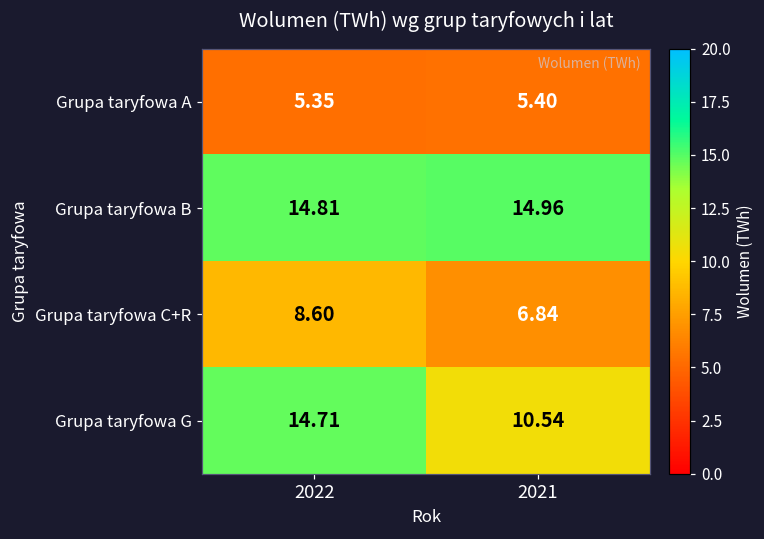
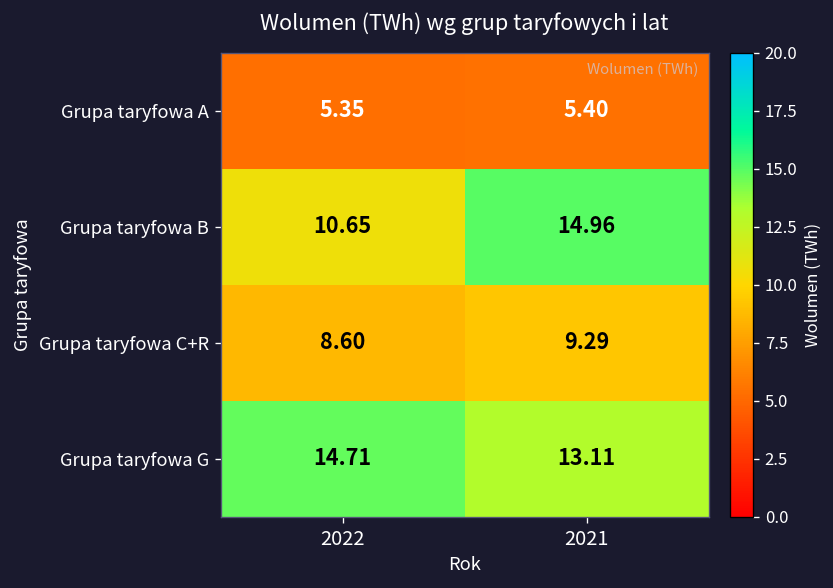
Grupa taryfowa B, 2022: 14.81 -> 10.65
Grupa taryfowa C+R, 2021: 6.84 -> 9.29
Grupa taryfowa G, 2021: 10.54 -> 13.11
